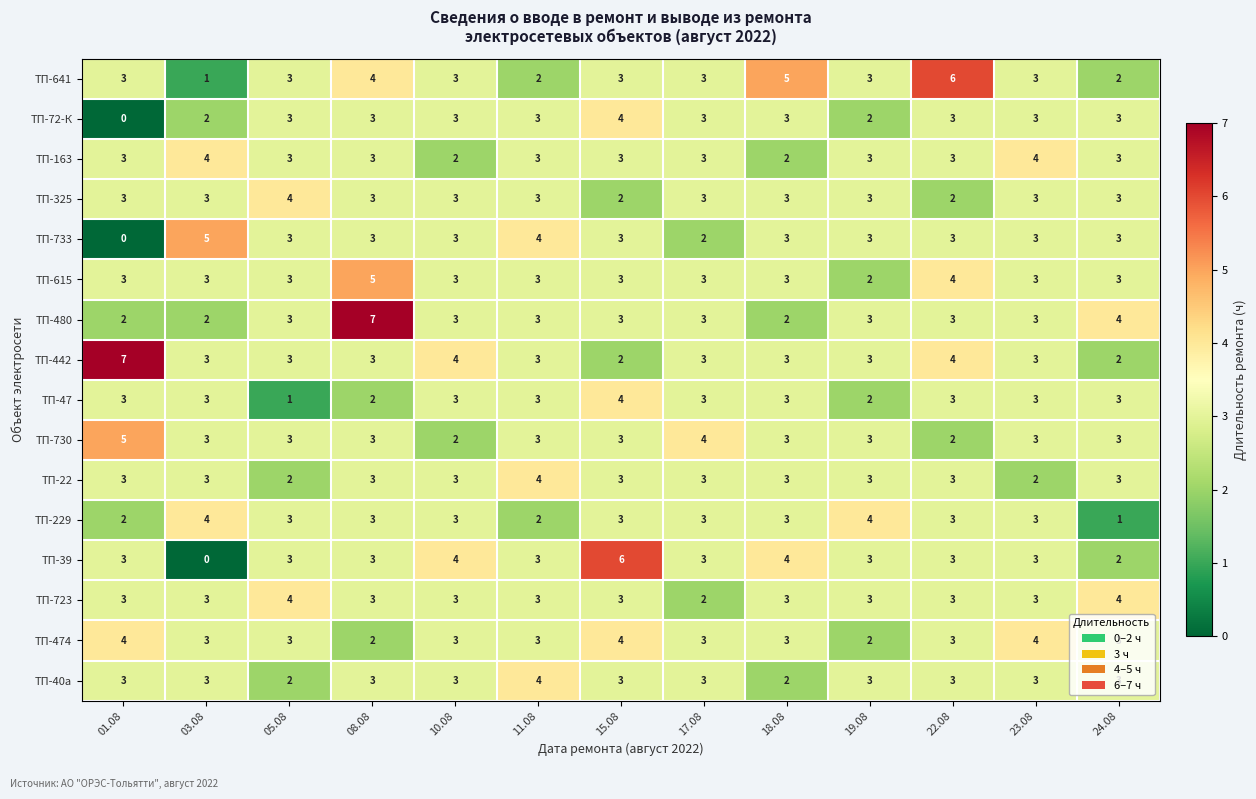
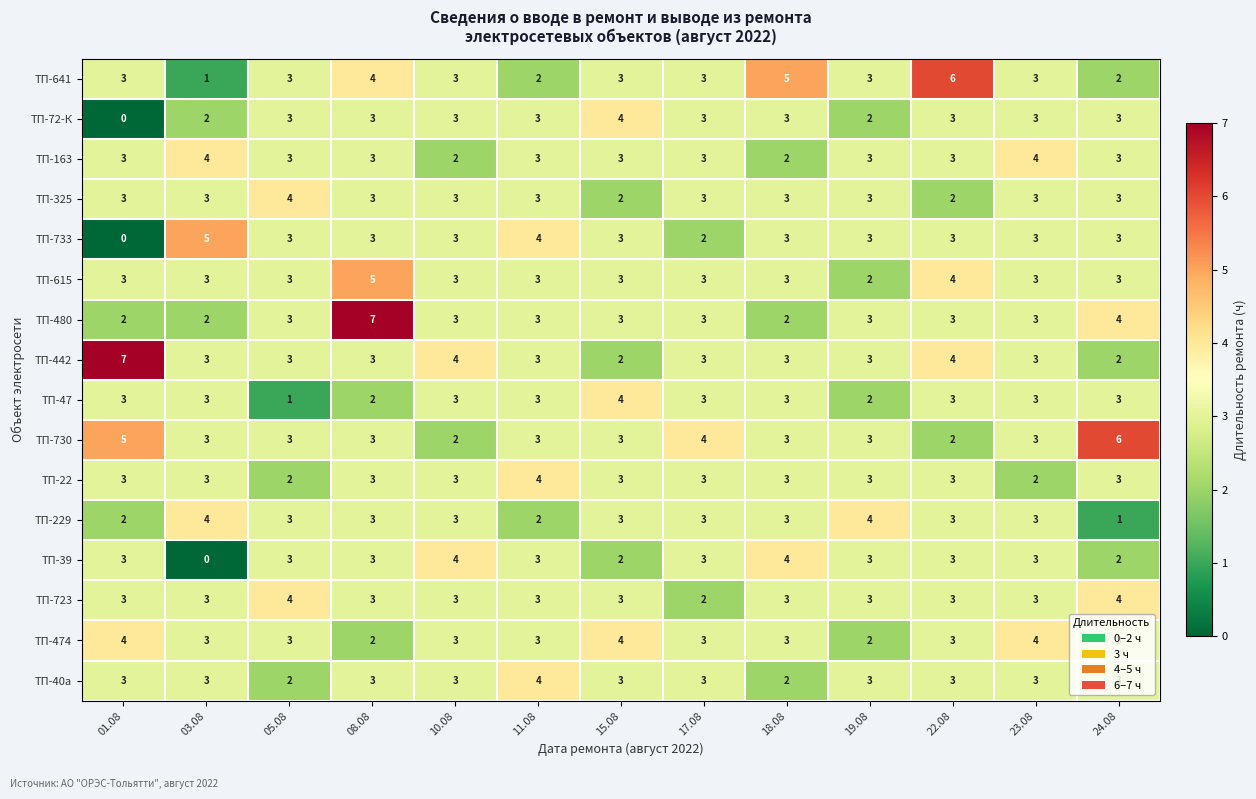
ТП-730, 24.08: 3 -> 6
ТП-39, 15.08: 6 -> 2
